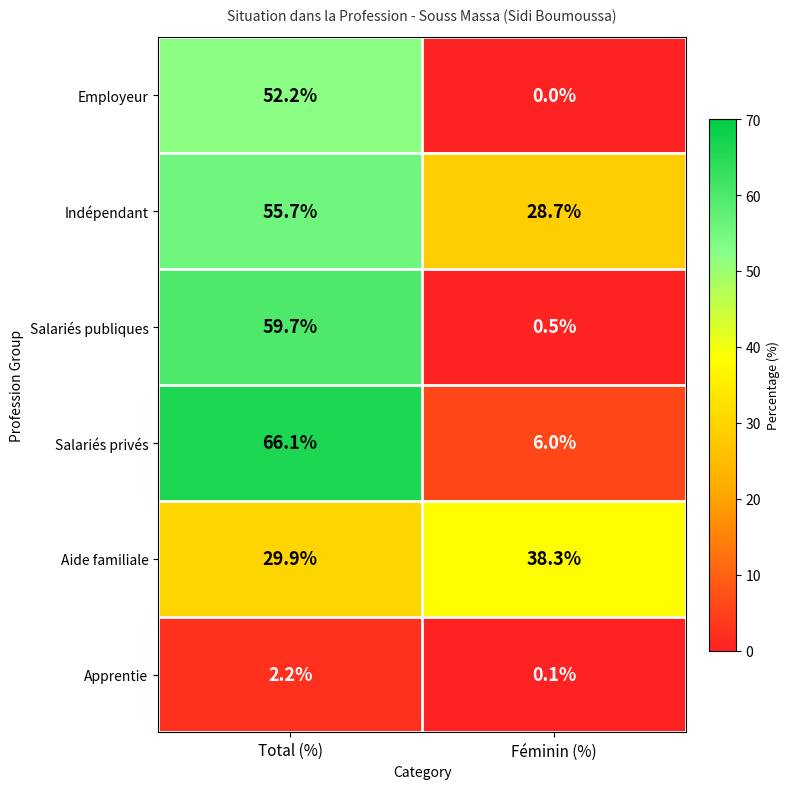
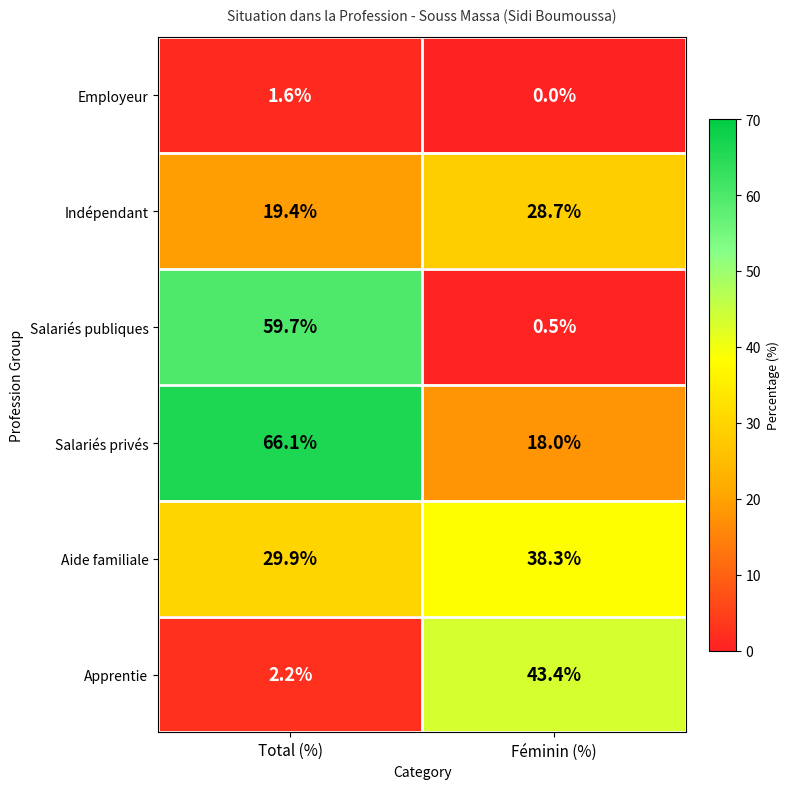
Employeur, Total (%): 52.2% -> 1.6%
Indépendant, Total (%): 55.7% -> 19.4%
Salariés privés, Féminin (%): 6.0% -> 18.0%
Apprentie, Féminin (%): 0.1% -> 43.4%
